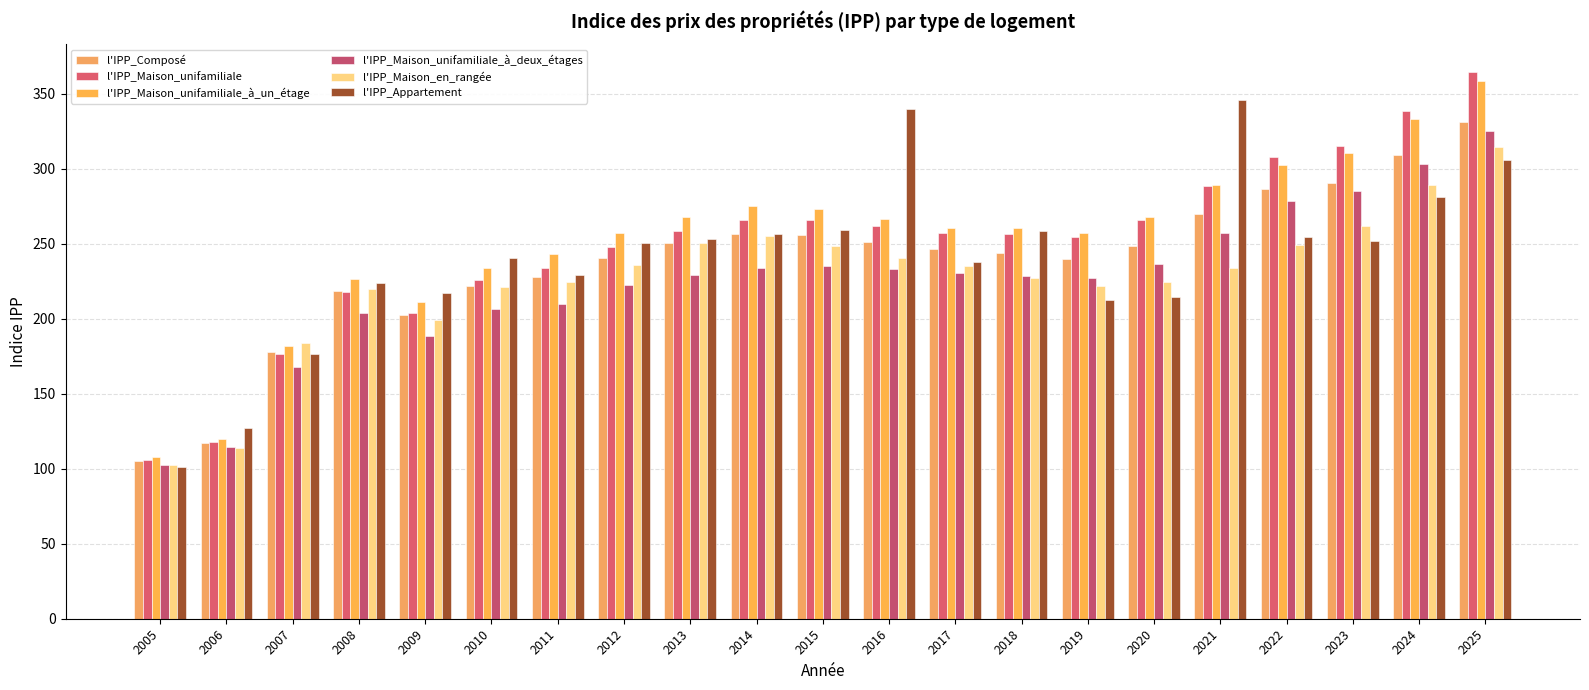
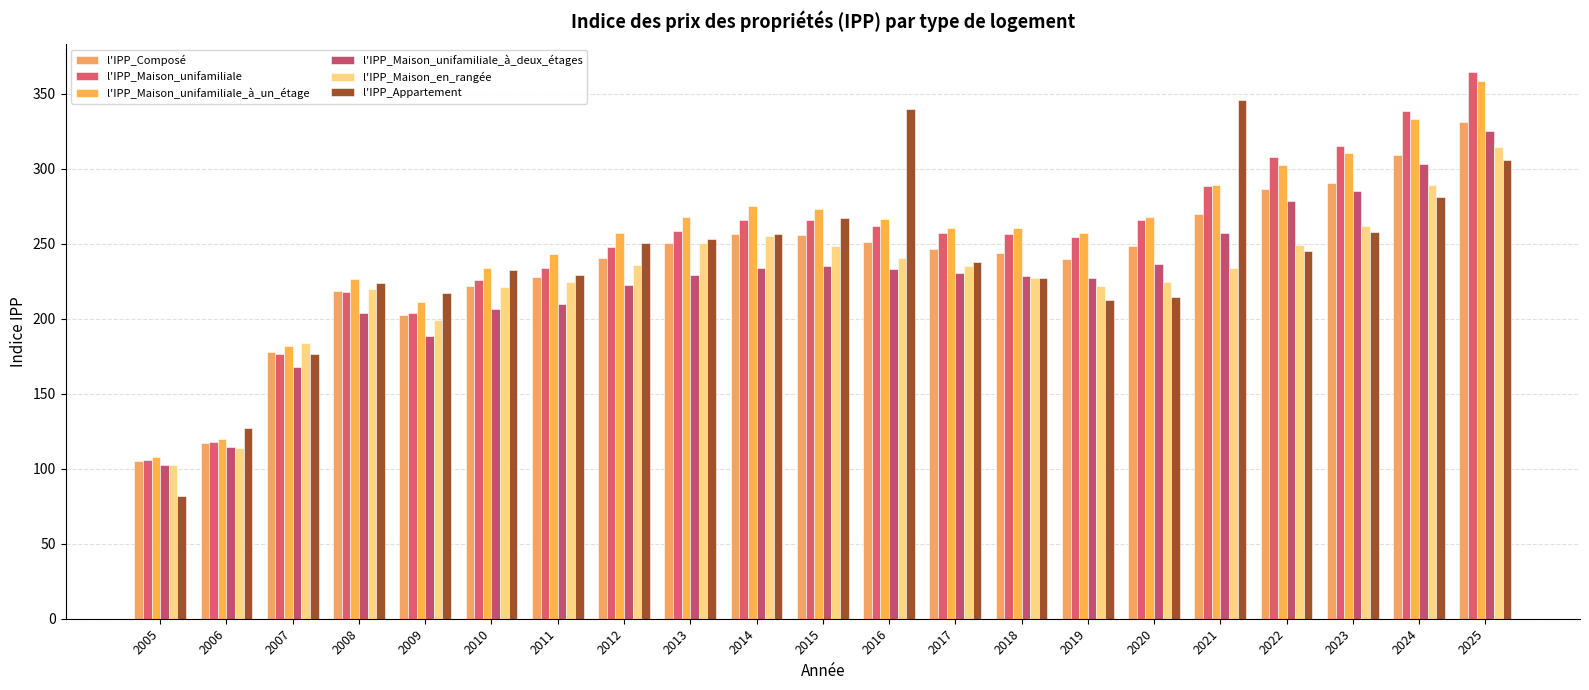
l'IPP_Appartement, 2005: 101 -> 82
l'IPP_Appartement, 2010: 241 -> 232
l'IPP_Appartement, 2015: 259 -> 267
l'IPP_Appartement, 2018: 258 -> 227
l'IPP_Appartement, 2022: 254 -> 245
l'IPP_Appartement, 2023: 252 -> 258
